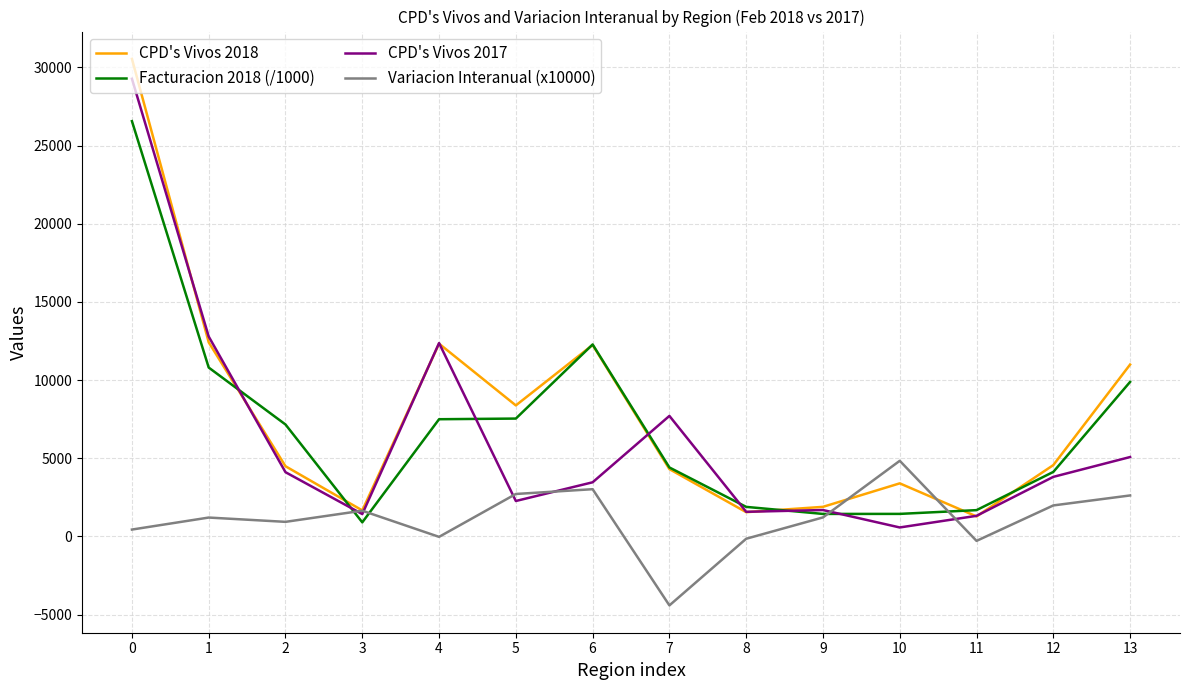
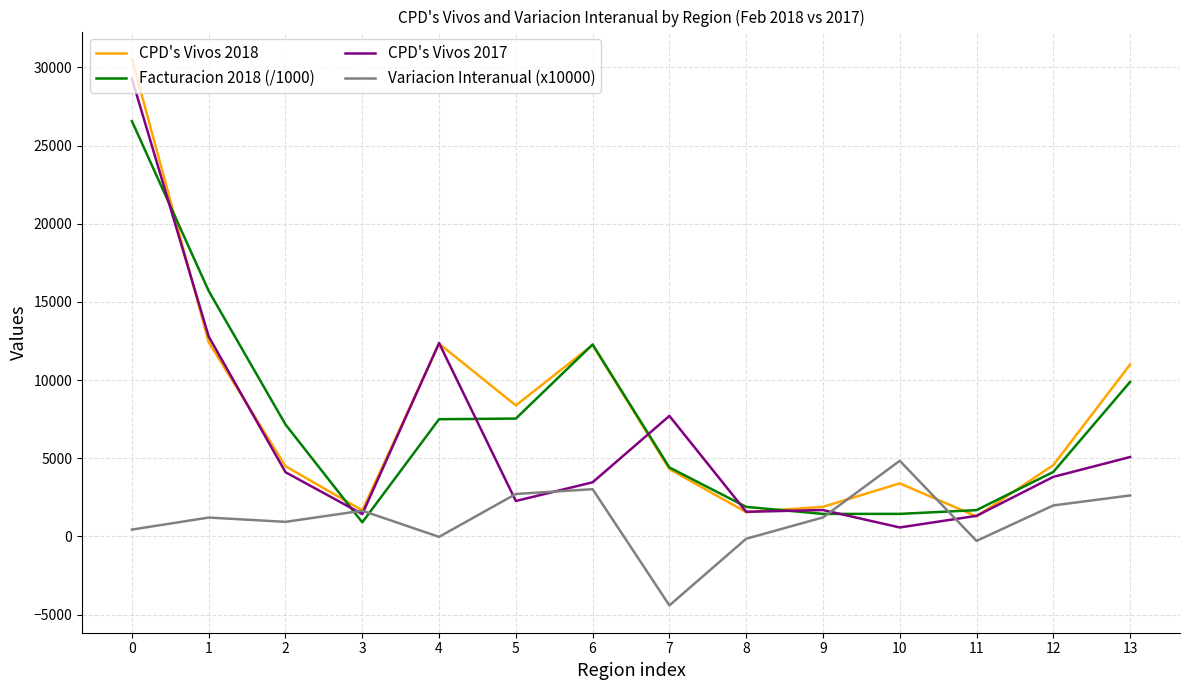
Facturacion 2018 (/1000), 1: 10800 -> 15700
